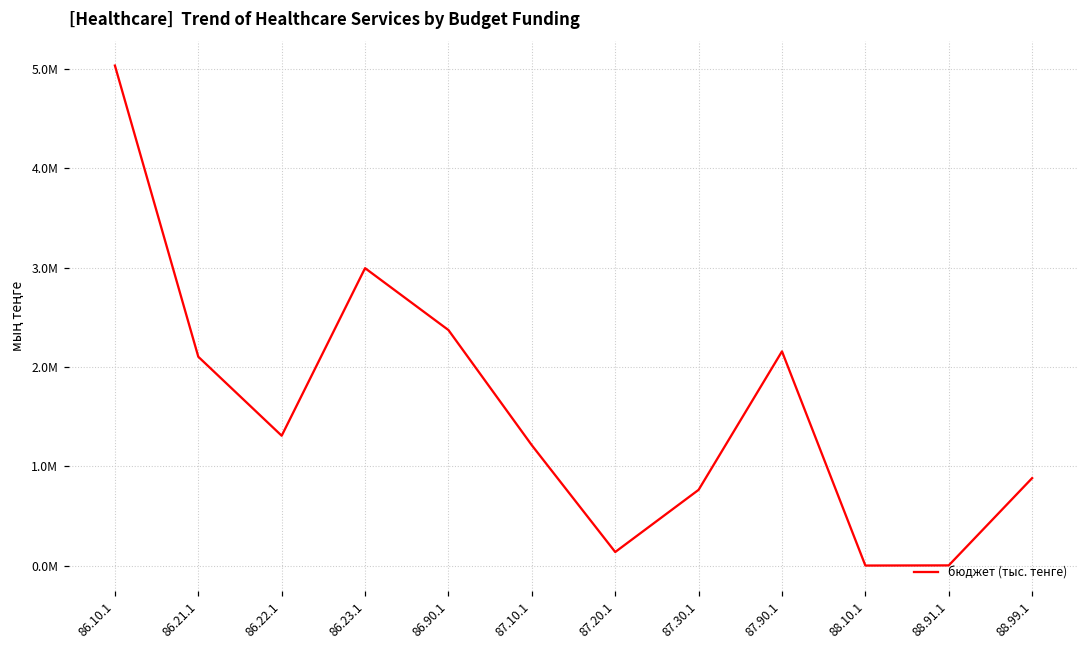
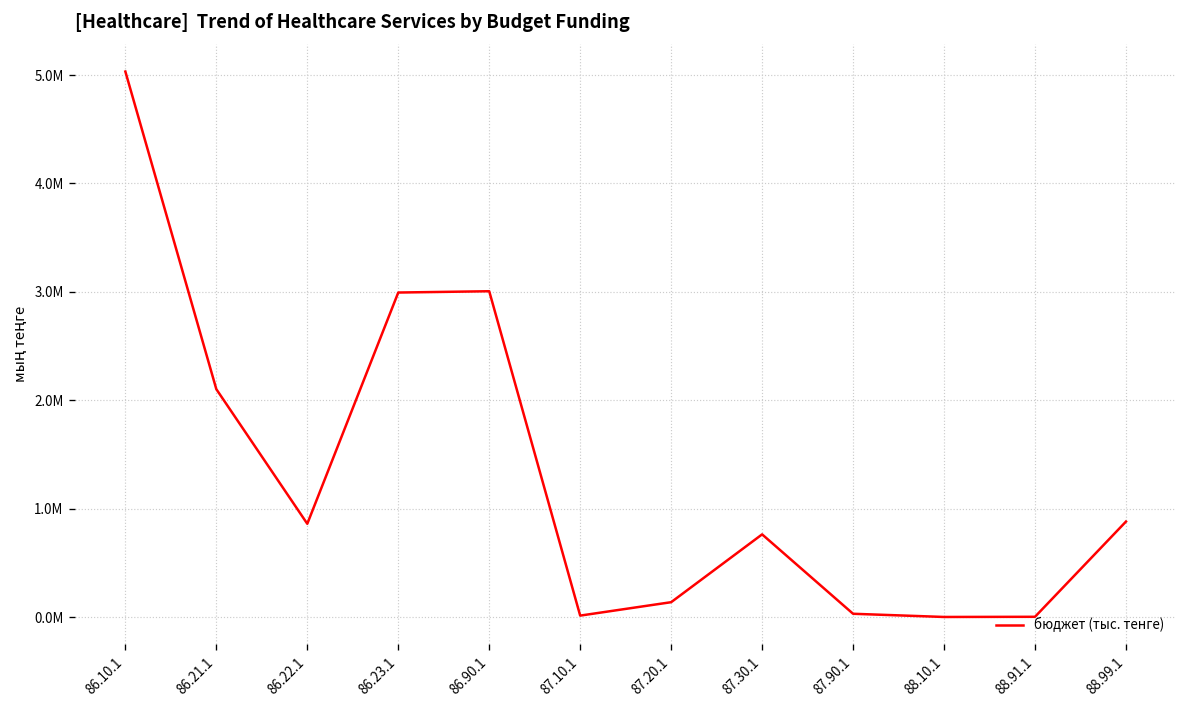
86.22.1: 1300000 -> 900000
86.90.1: 2400000 -> 3000000
87.10.1: 1200000 -> 0
87.90.1: 2200000 -> 0
